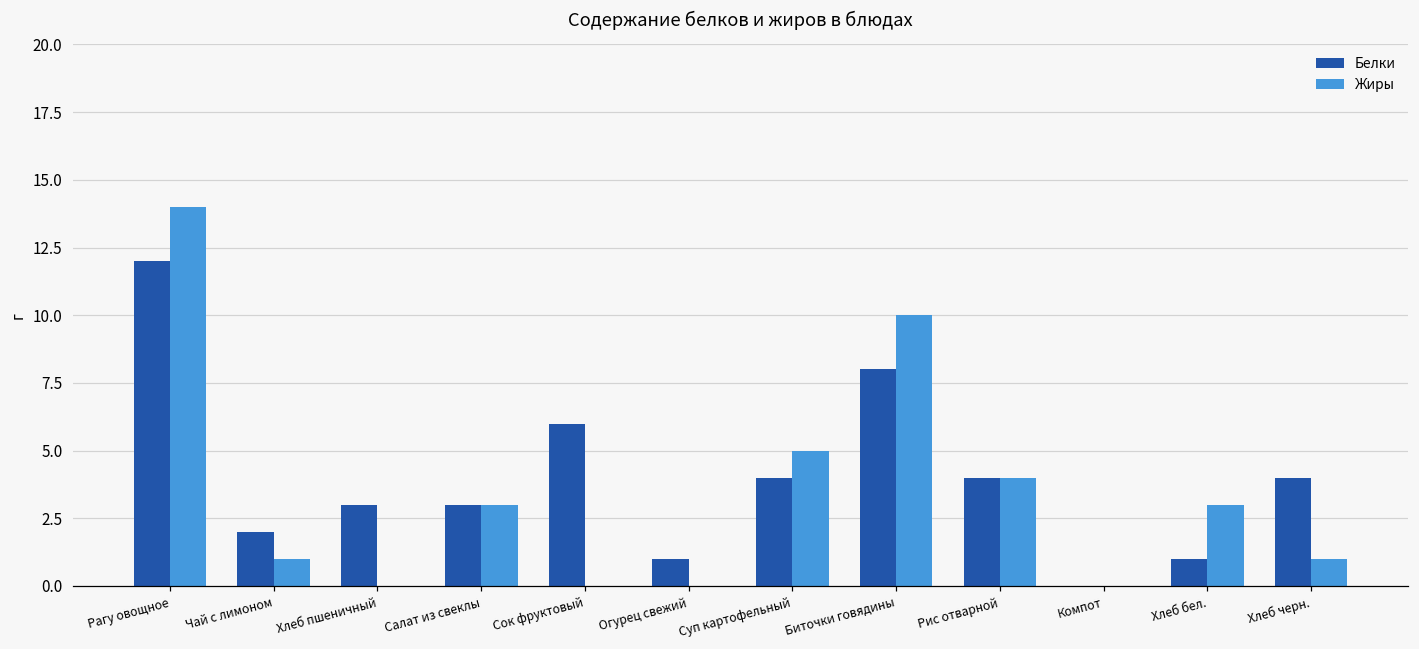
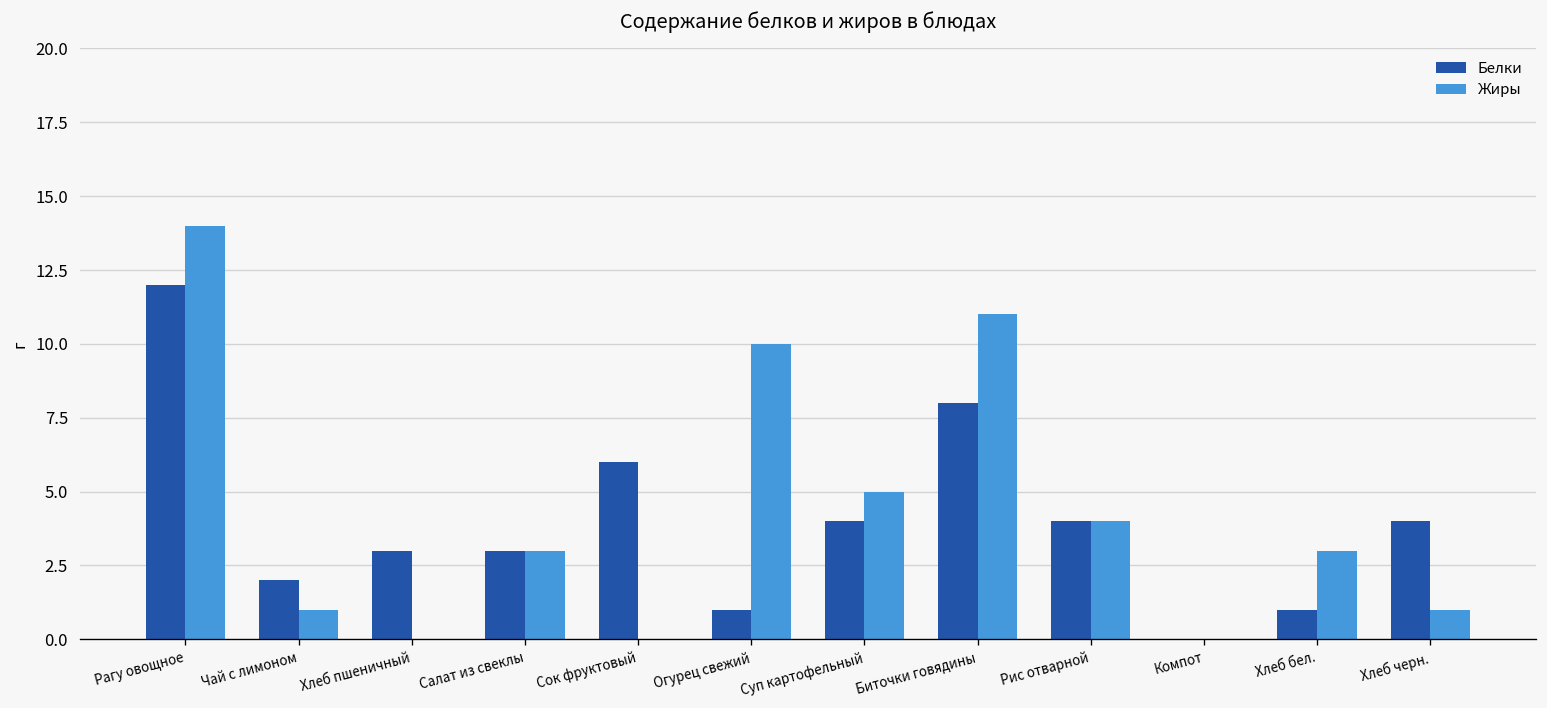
Жиры, Огурец свежий: 0 -> 10
Жиры, Биточки говядины: 10 -> 11
